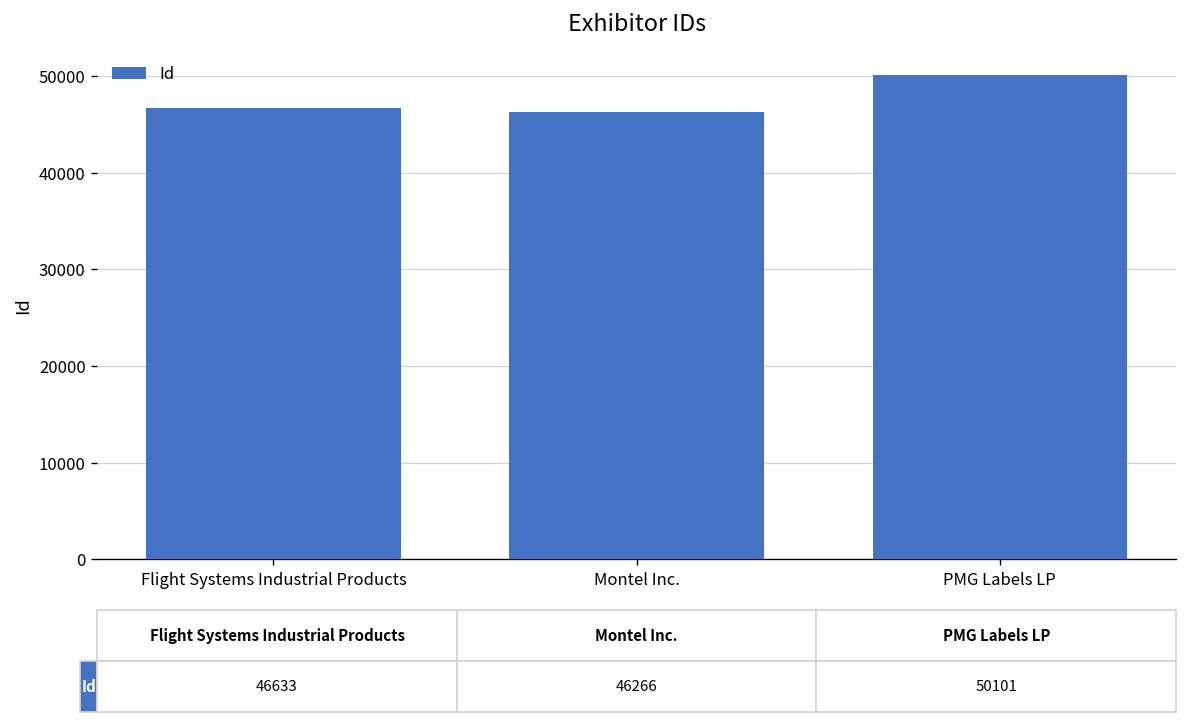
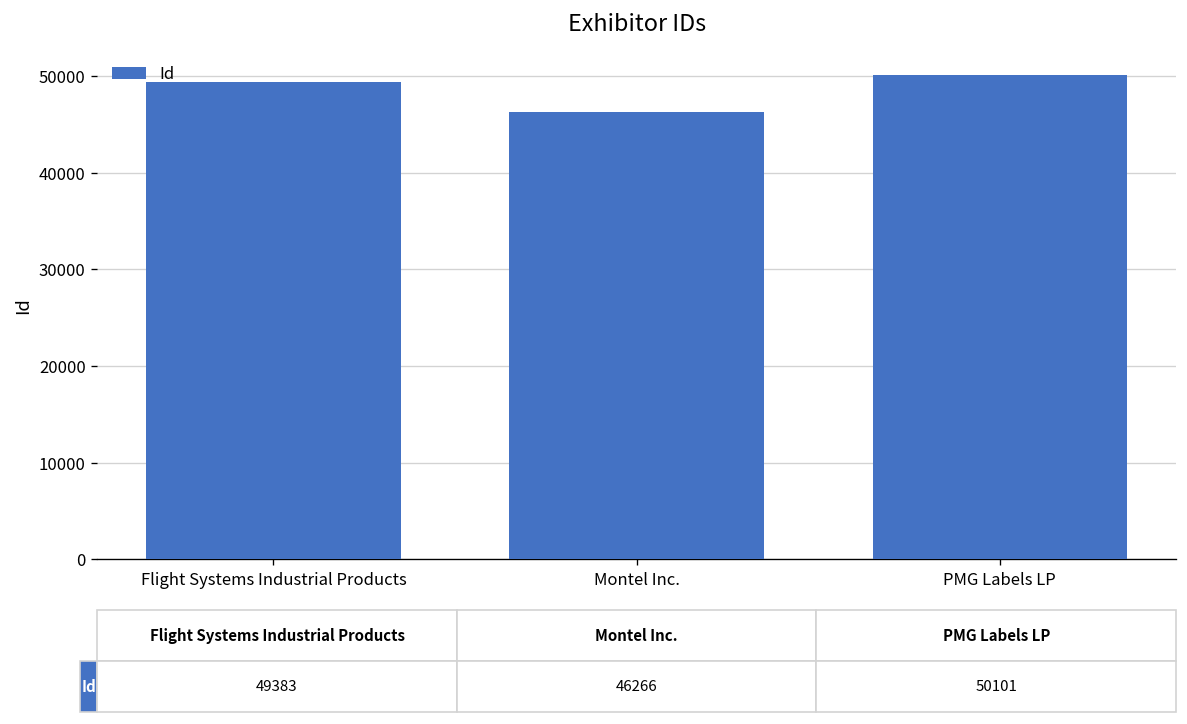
Flight Systems Industrial Products: 46633 -> 49383
